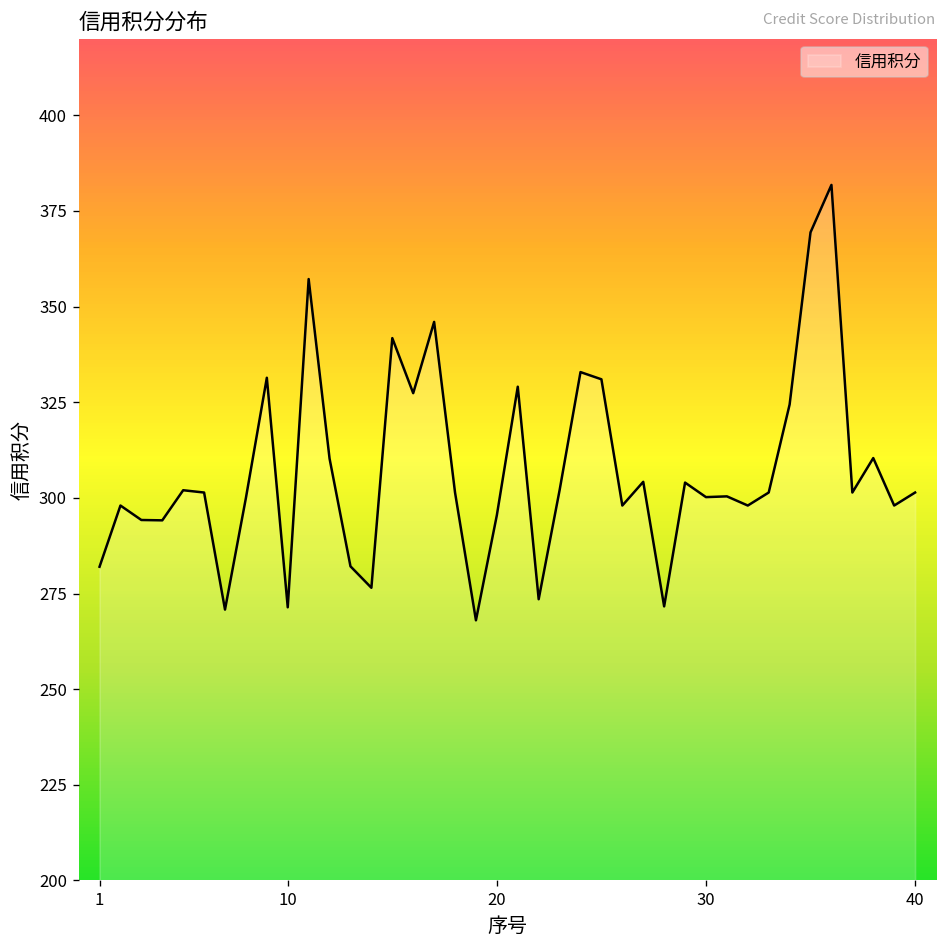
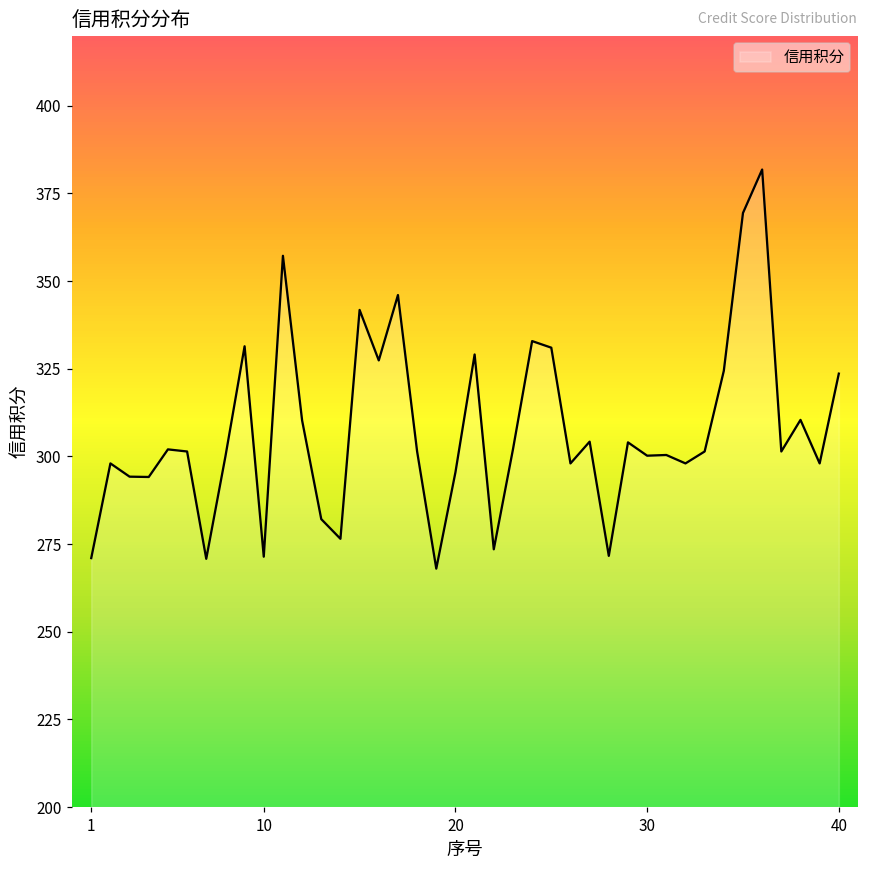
1: 282 -> 271
40: 301 -> 324
